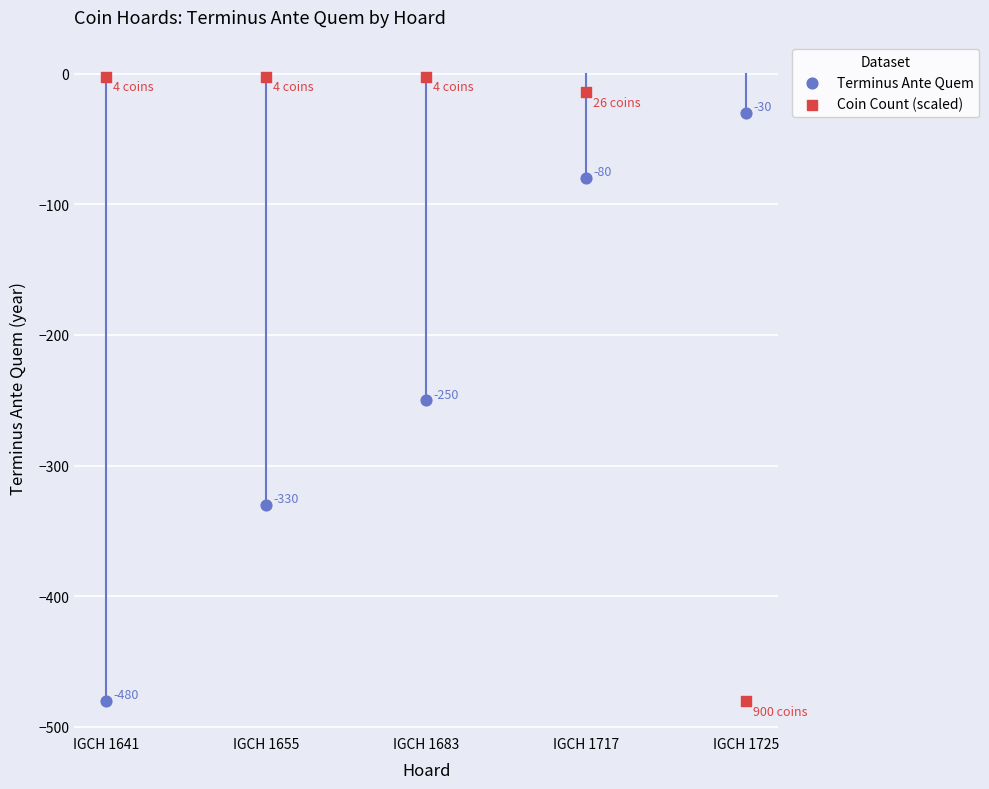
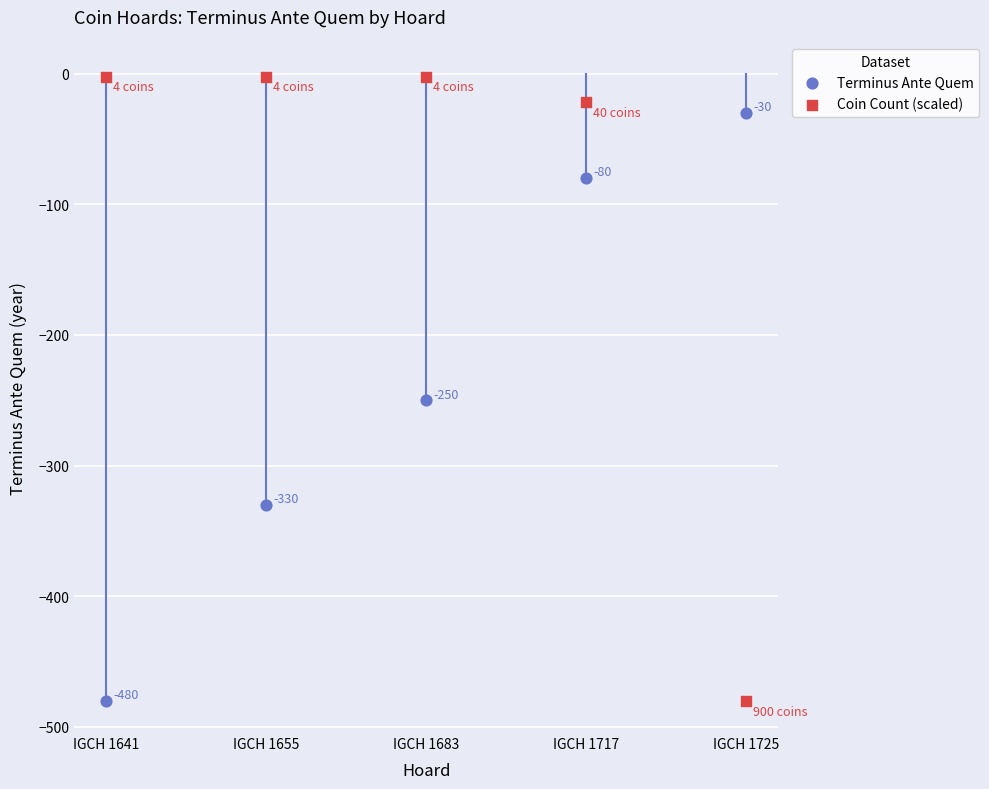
Coin Count (scaled), IGCH 1717: 26 -> 40
